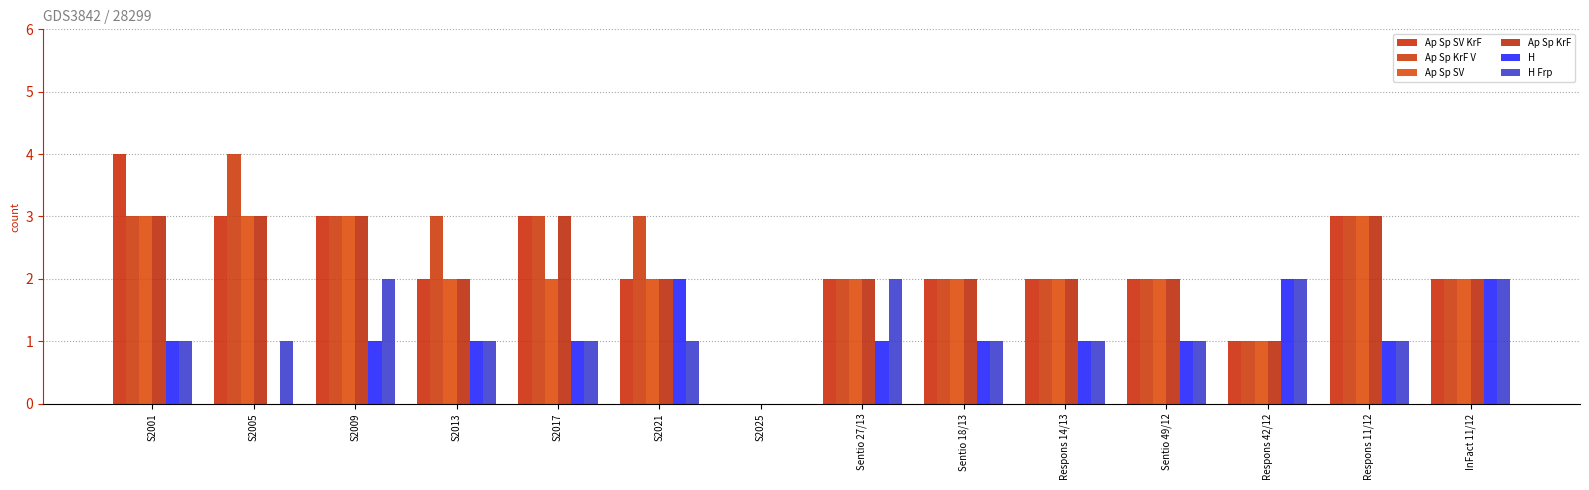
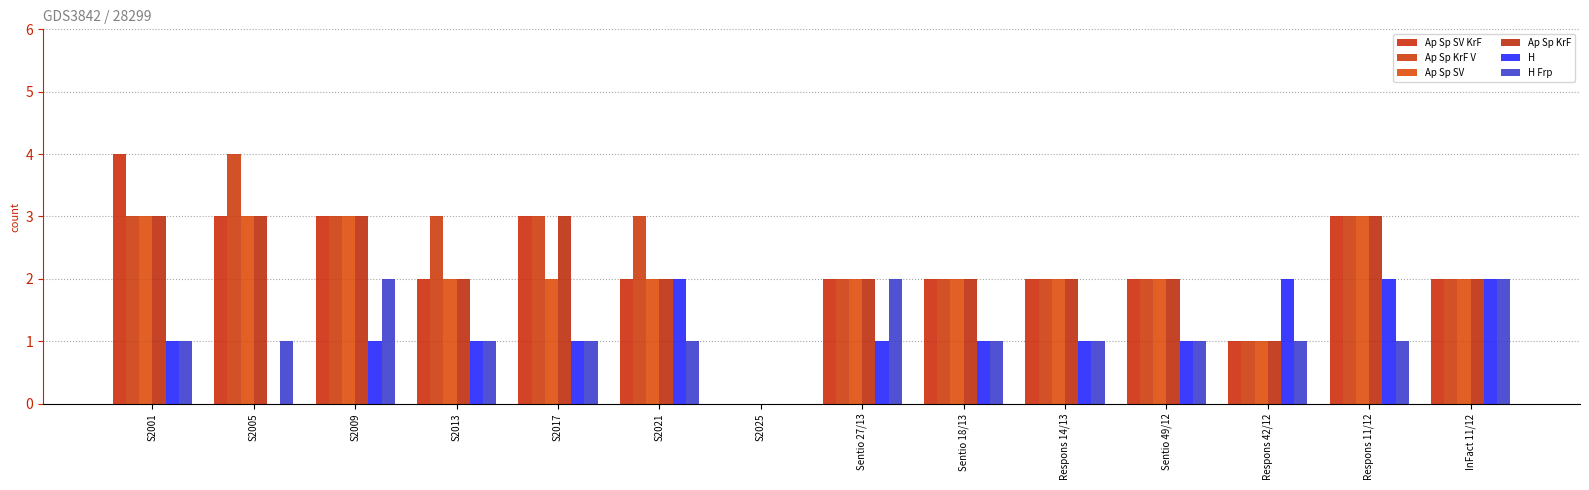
H Frp, Respons 42/12: 2 -> 1
H, Respons 11/12: 1 -> 2
